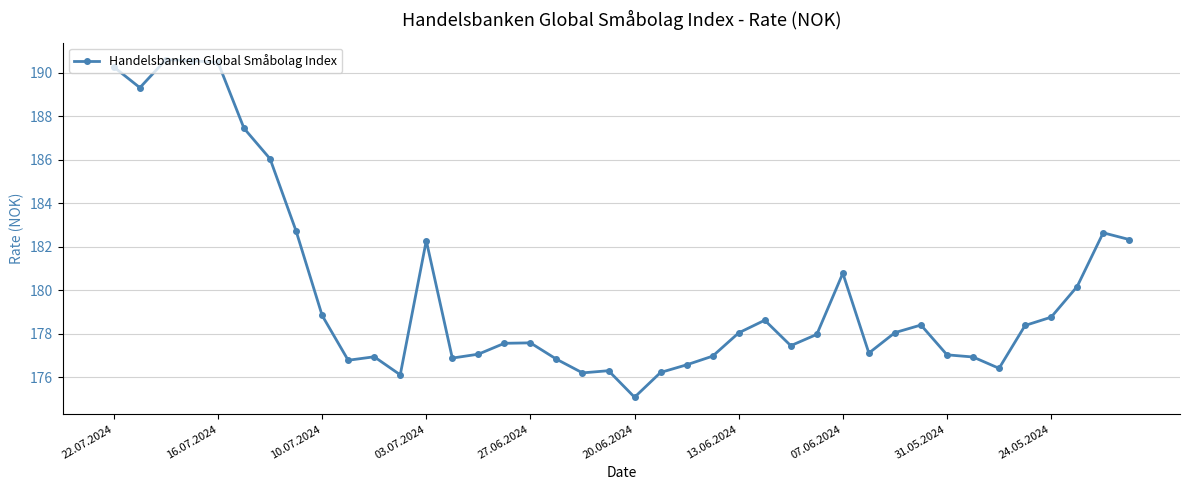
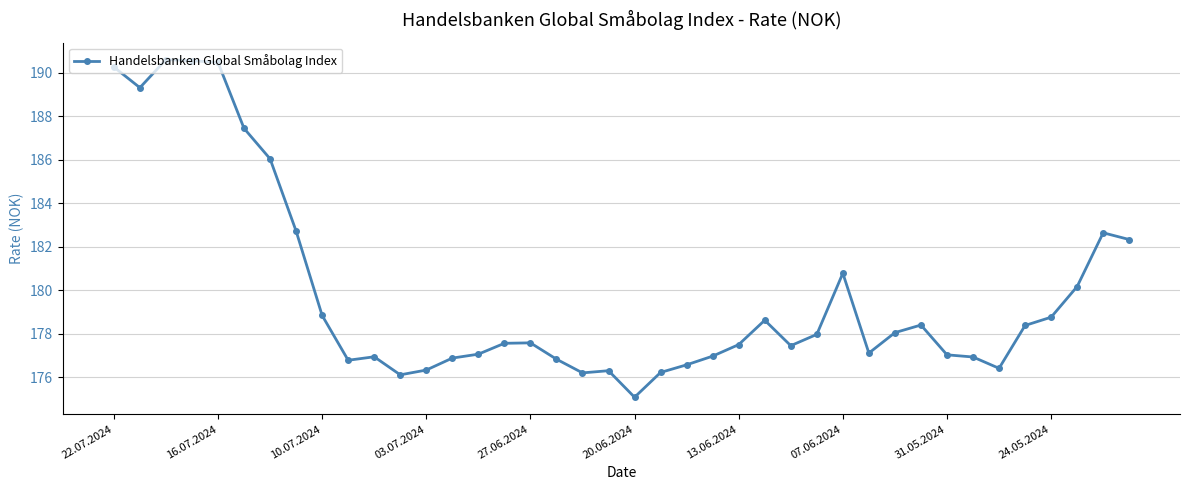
03.07.2024: 182.3 -> 176.3
13.06.2024: 178.1 -> 177.5
